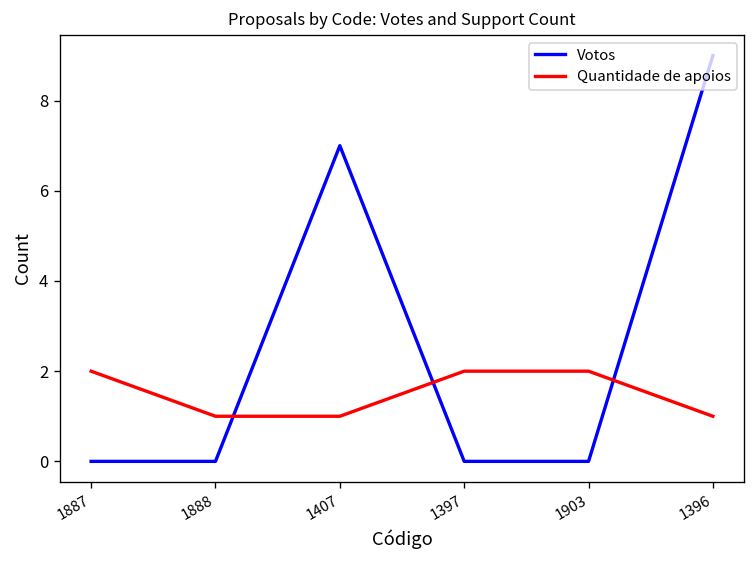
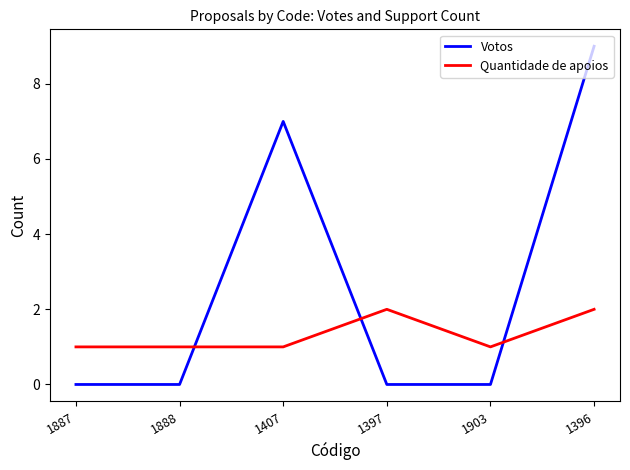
Quantidade de apoios, 1887: 2 -> 1
Quantidade de apoios, 1903: 2 -> 1
Quantidade de apoios, 1396: 1 -> 2
